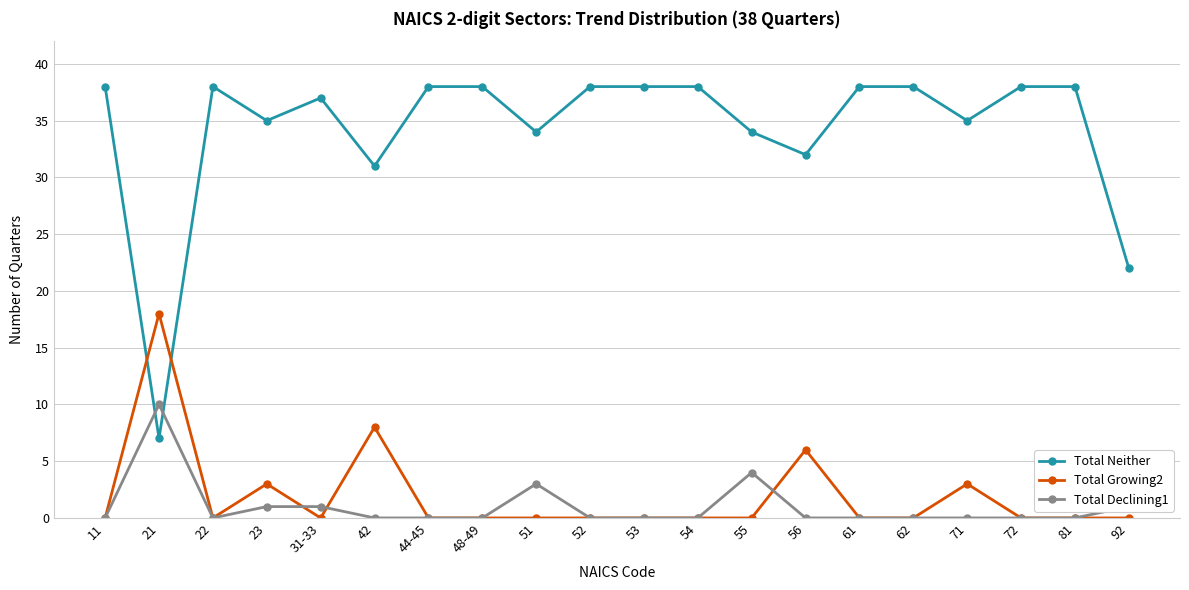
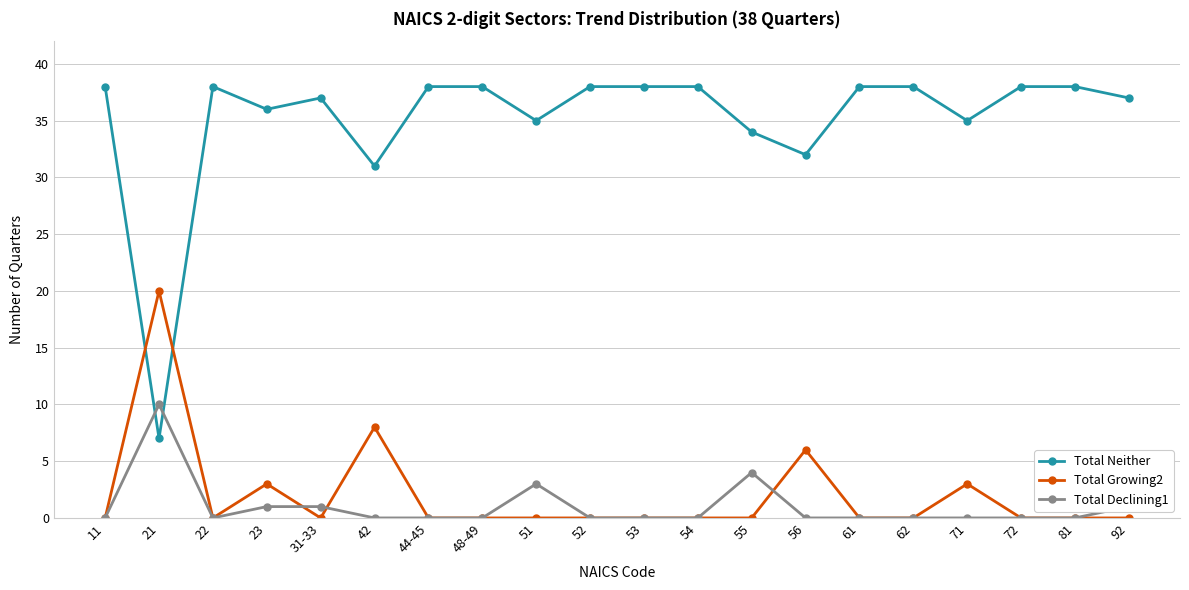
Total Growing2, 21: 18 -> 20
Total Neither, 23: 35 -> 36
Total Neither, 51: 34 -> 35
Total Neither, 92: 22 -> 37
